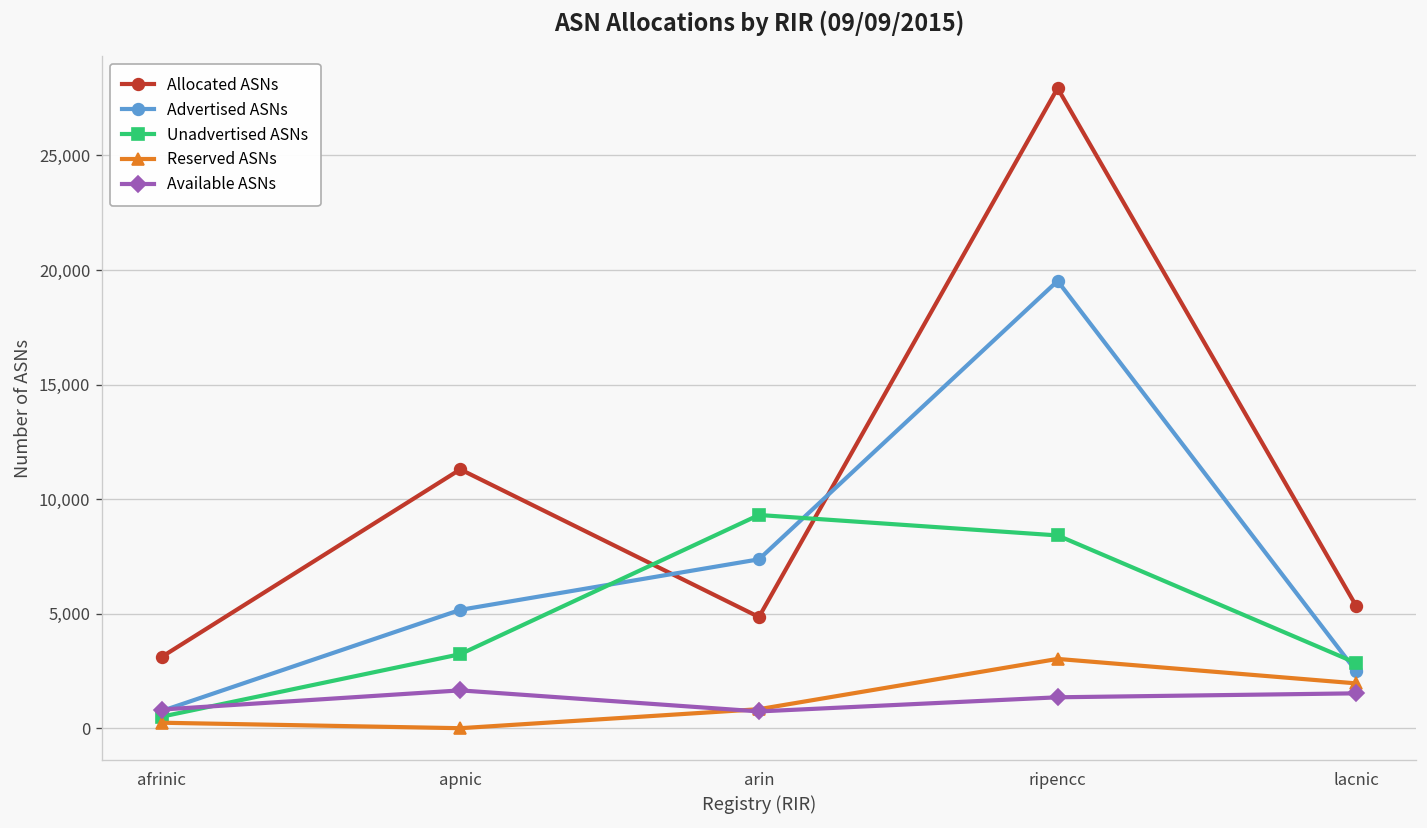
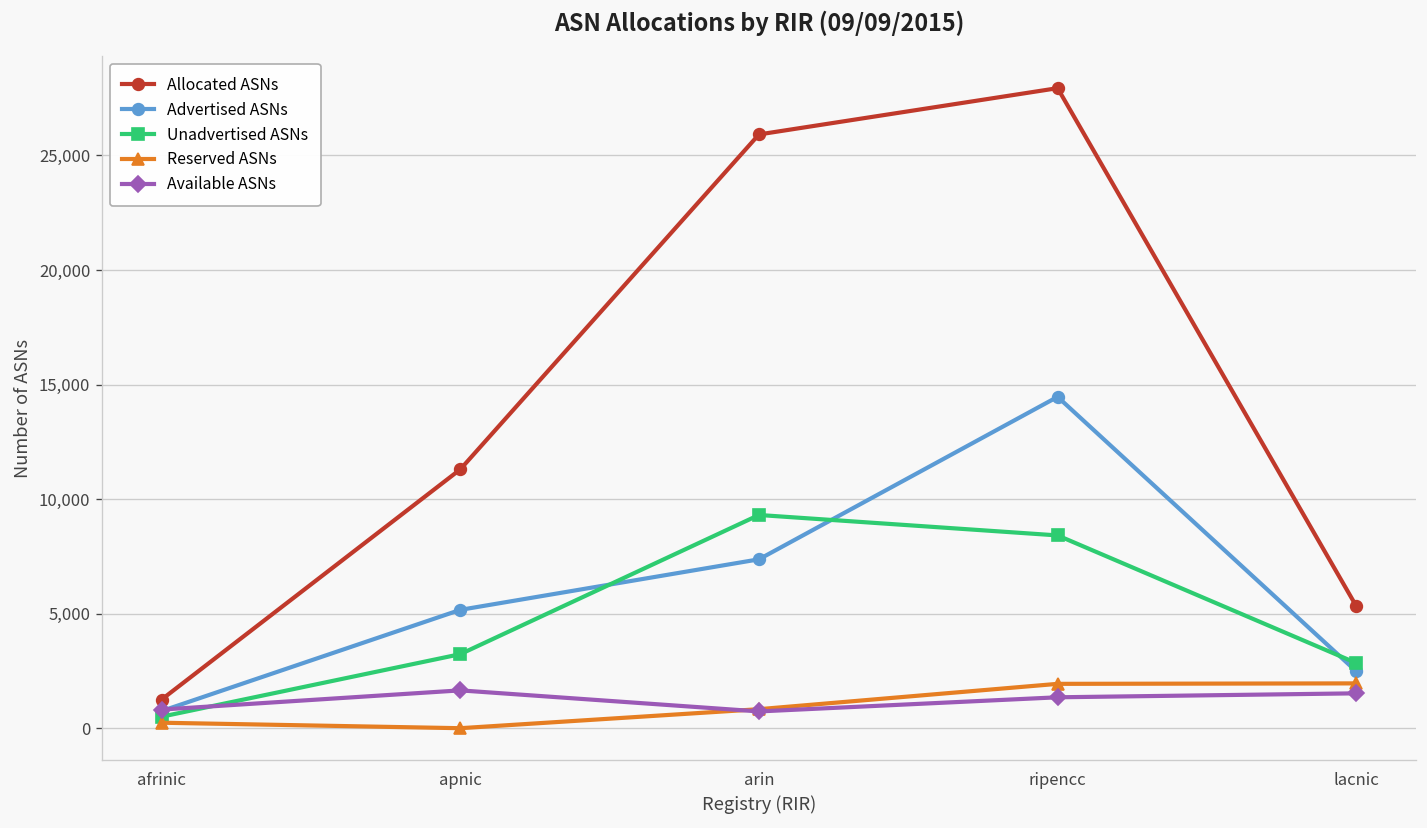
Allocated ASNs, afrinic: 3,100 -> 1,300
Allocated ASNs, arin: 4,900 -> 25,900
Advertised ASNs, ripencc: 19,500 -> 14,500
Reserved ASNs, ripencc: 3,000 -> 1,900
